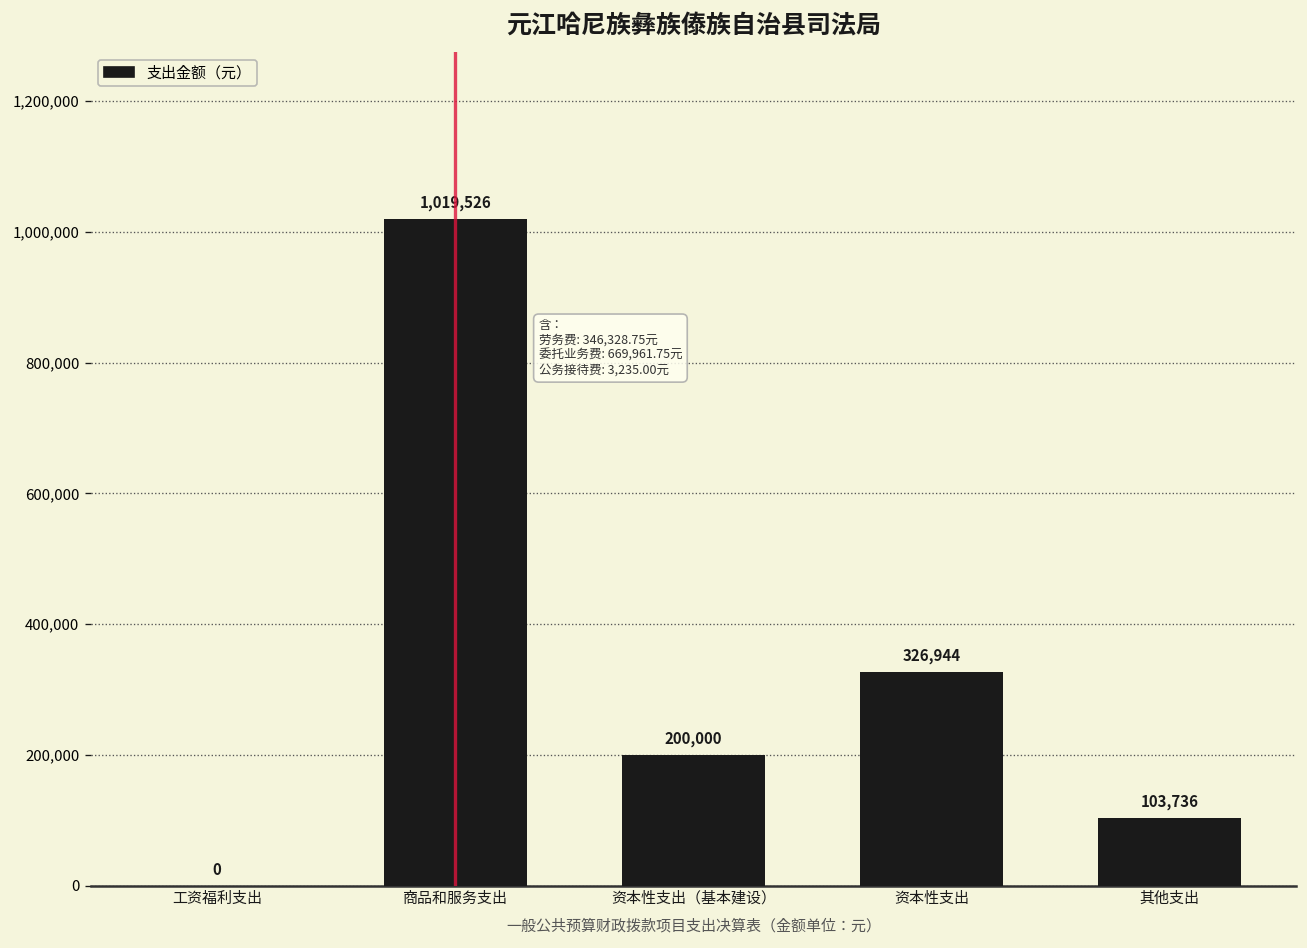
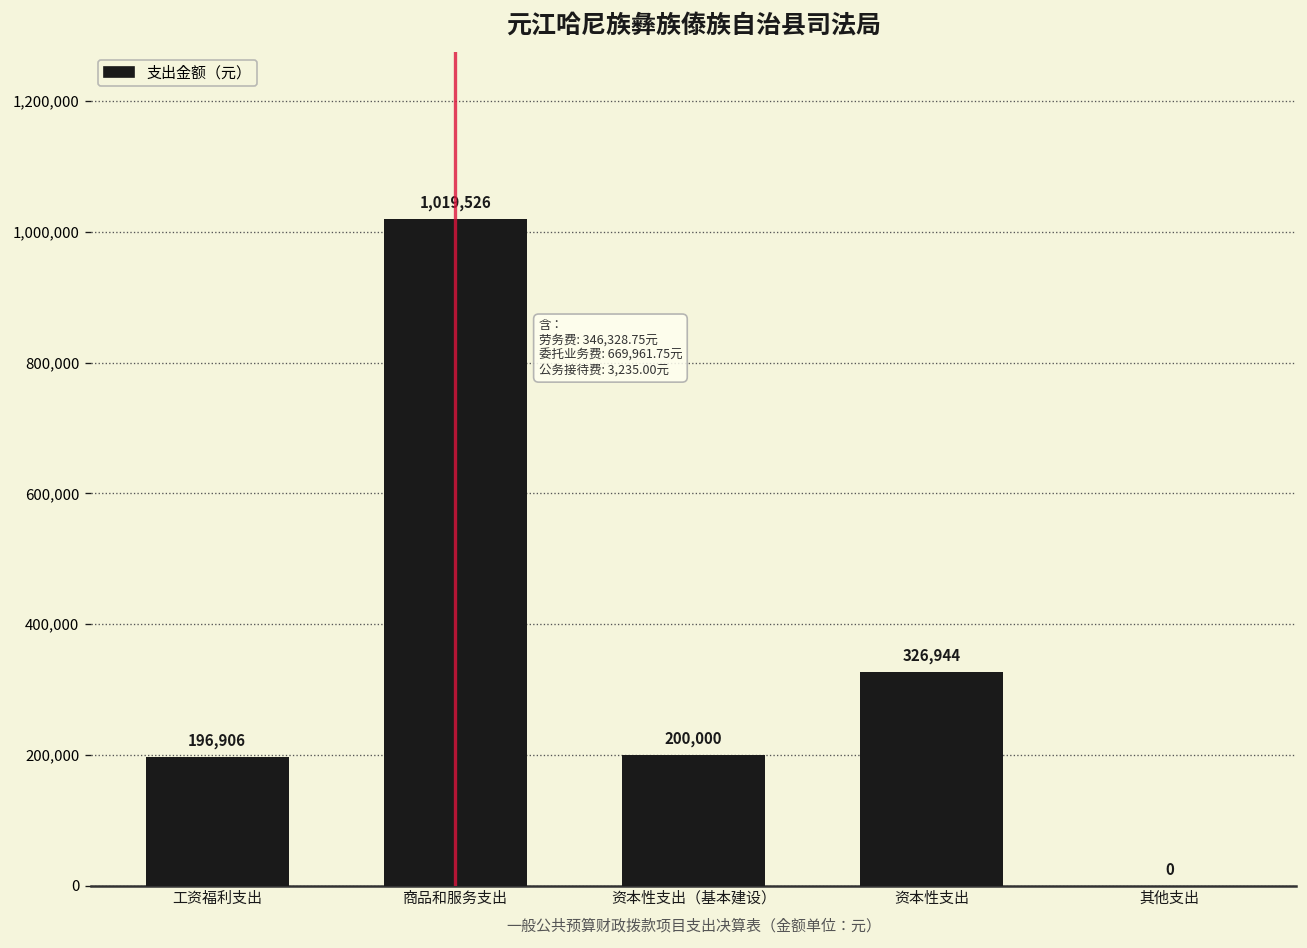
工资福利支出: 0 -> 196,906
其他支出: 103,736 -> 0
